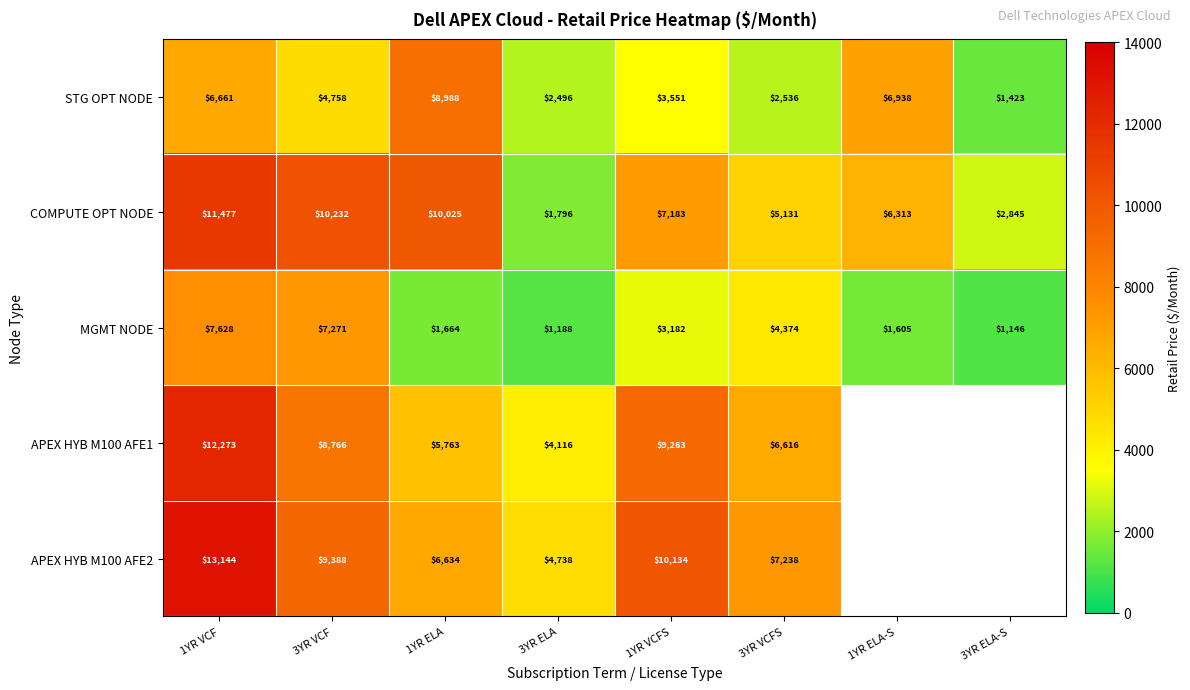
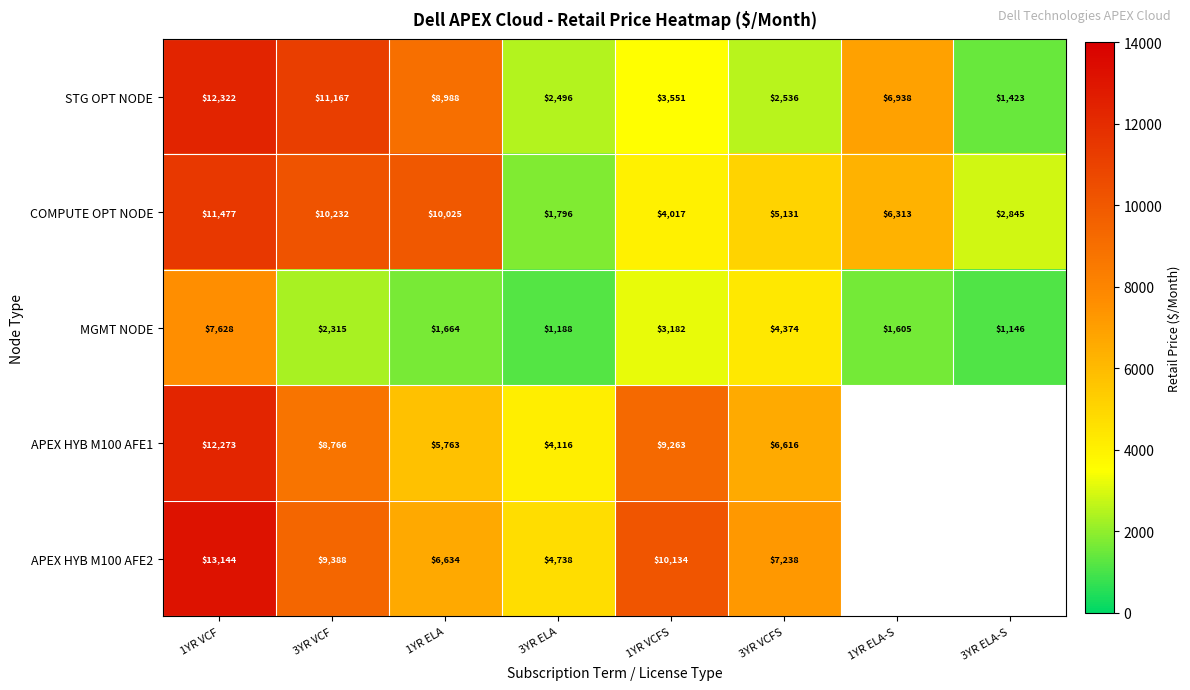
STG OPT NODE, 1YR VCF: $6,661 -> $12,322
STG OPT NODE, 3YR VCF: $4,758 -> $11,167
COMPUTE OPT NODE, 1YR VCFS: $7,183 -> $4,017
MGMT NODE, 3YR VCF: $7,271 -> $2,315
